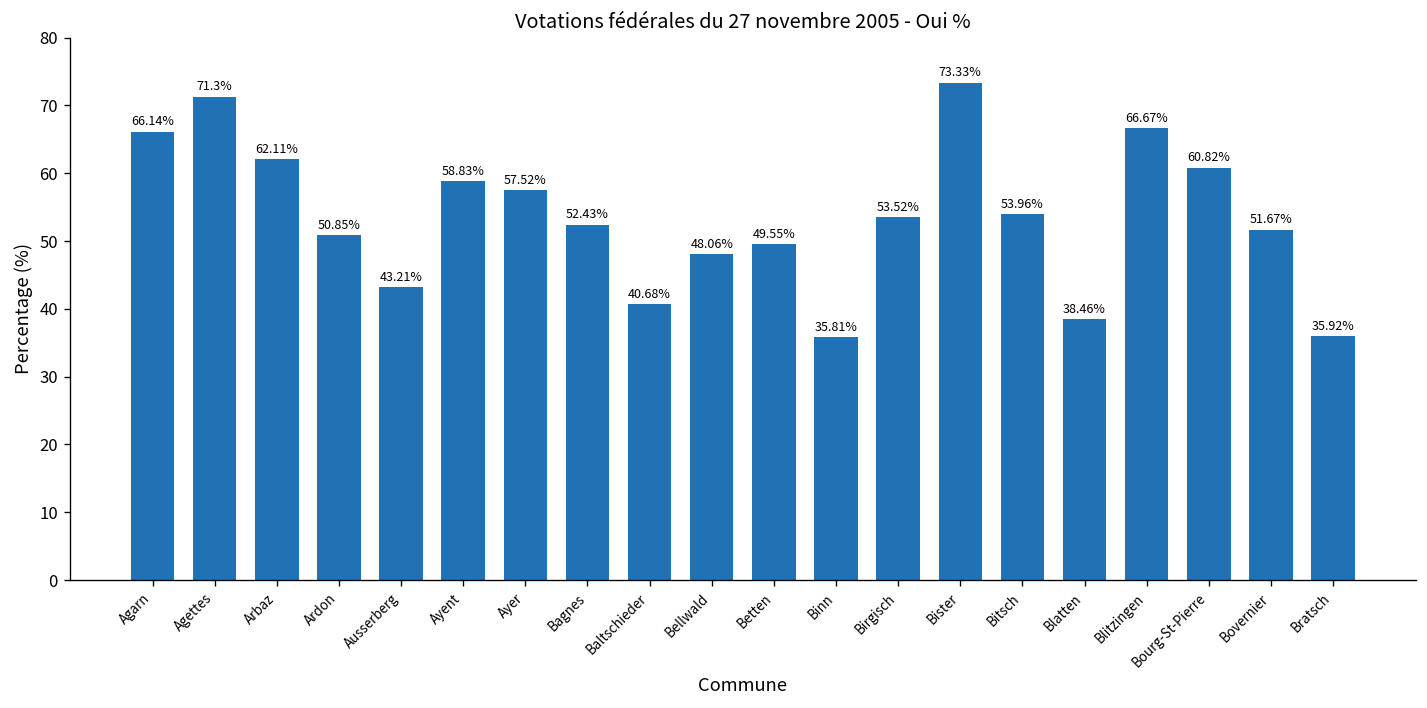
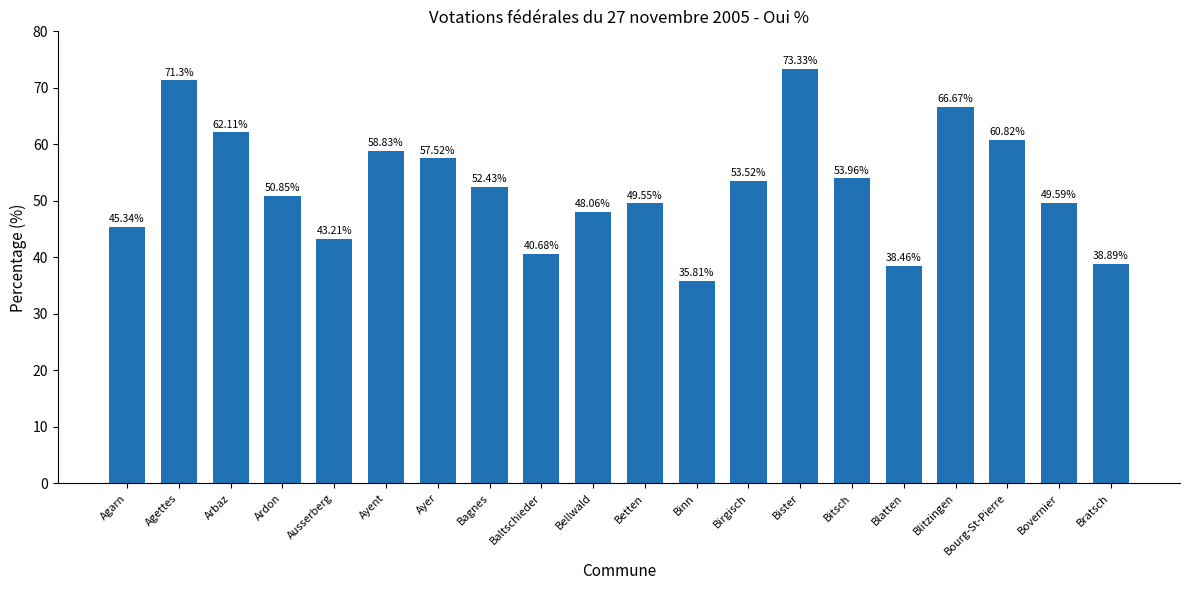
Agarn: 66.14% -> 45.34%
Bovernier: 51.67% -> 49.59%
Bratsch: 35.92% -> 38.89%
